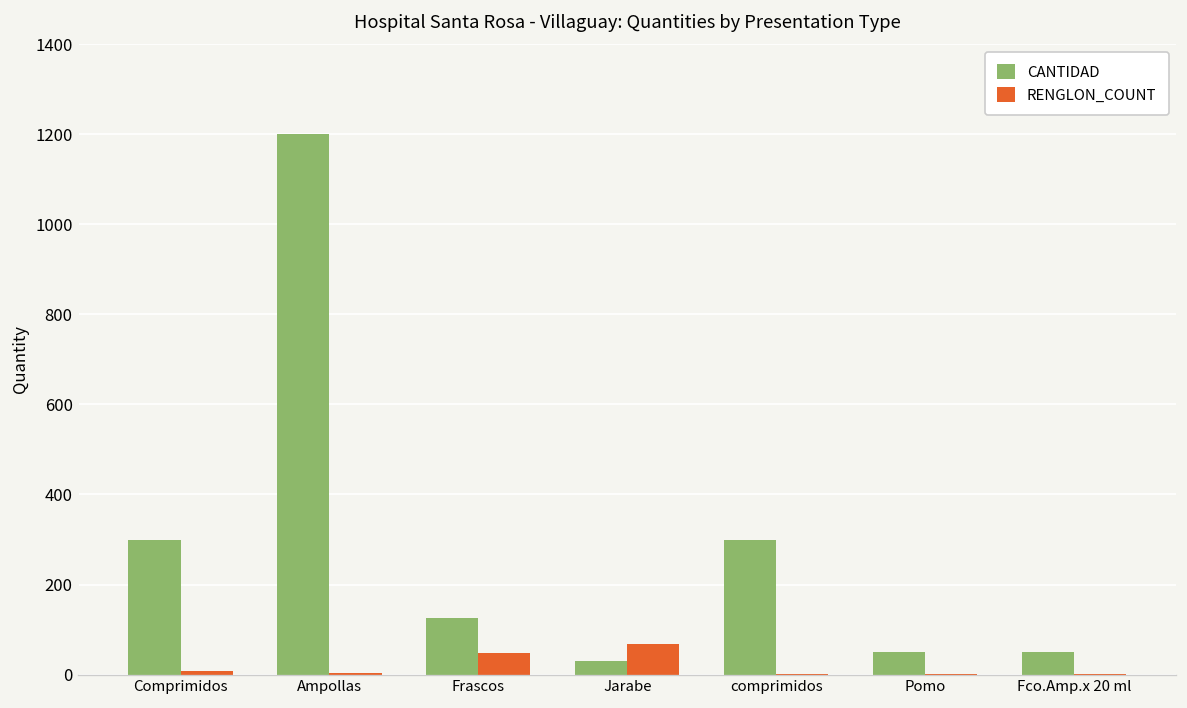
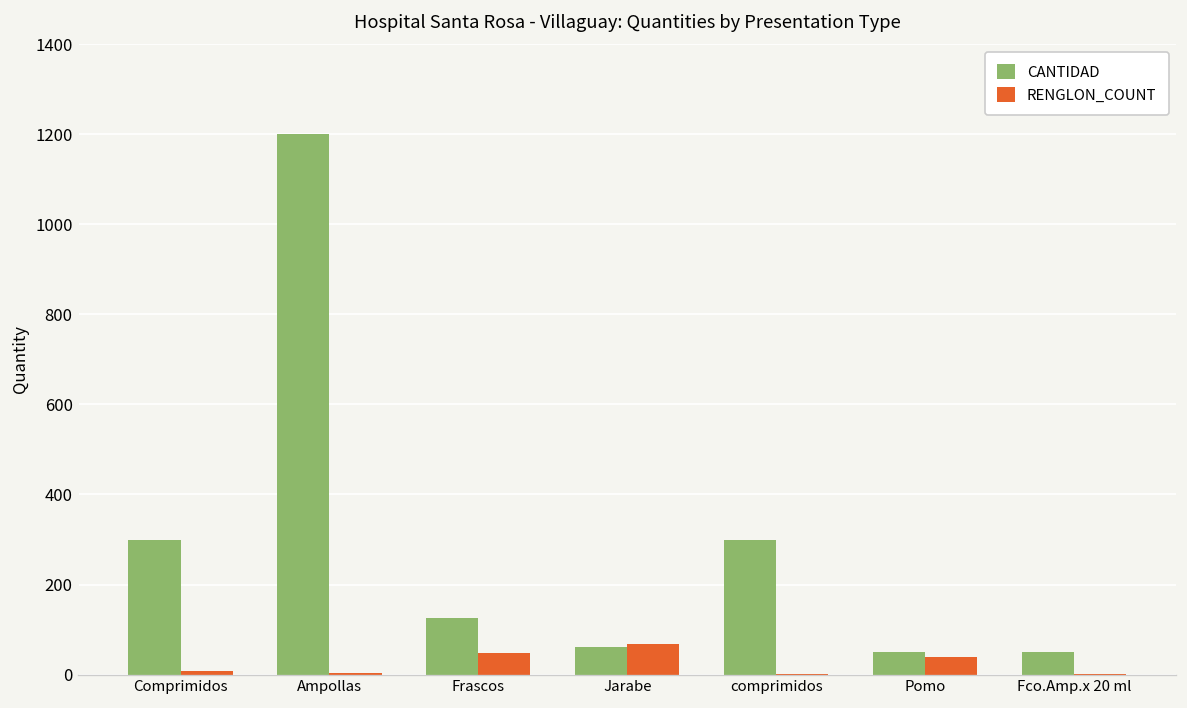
CANTIDAD, Jarabe: 30 -> 60
RENGLON_COUNT, Pomo: 0 -> 40
